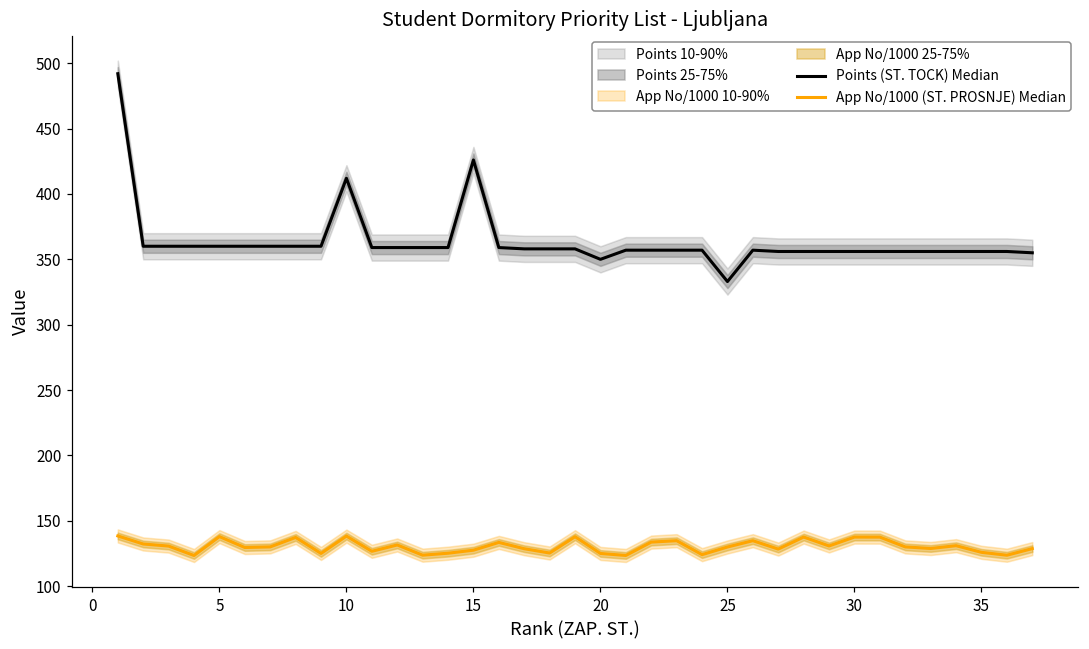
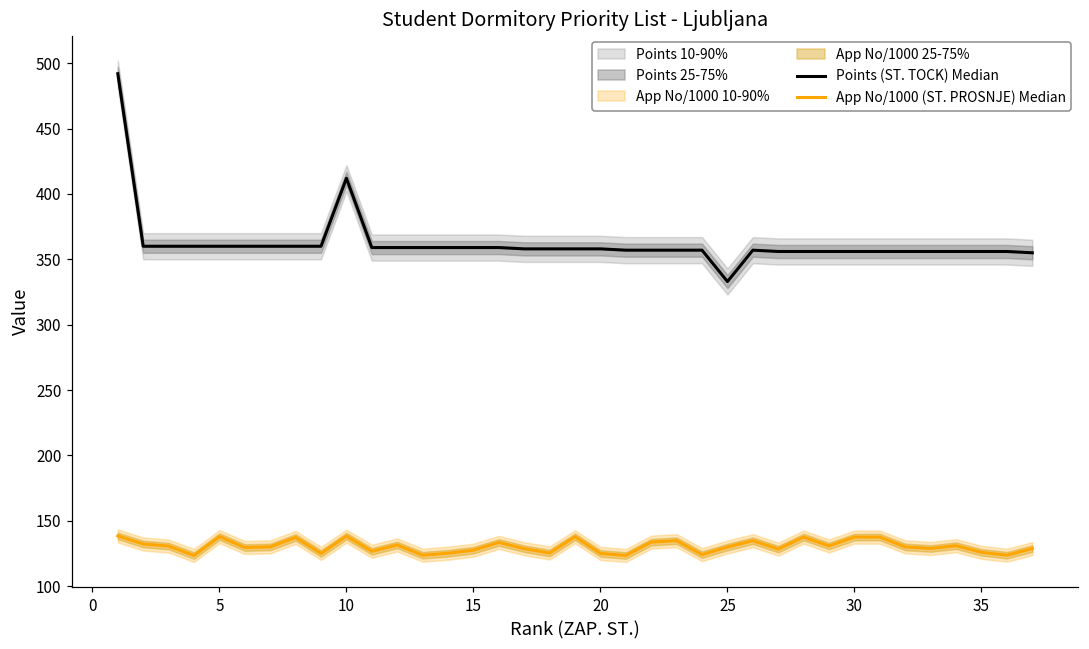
Points (ST. TOCK) Median, 15: 426 -> 359
Points (ST. TOCK) Median, 20: 350 -> 358
